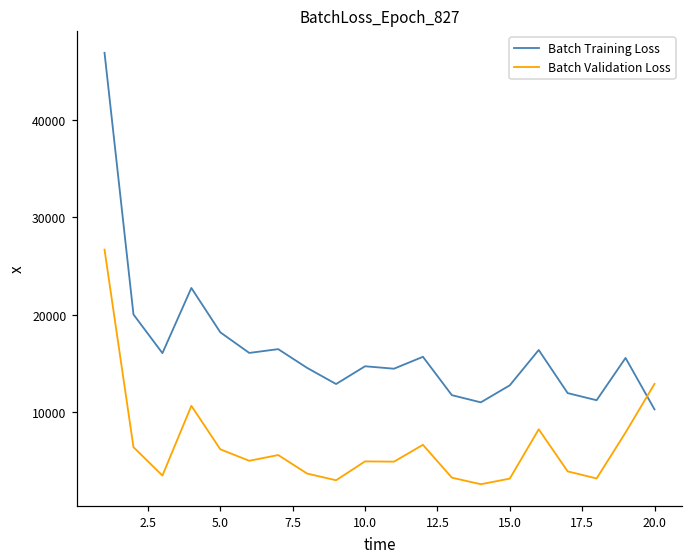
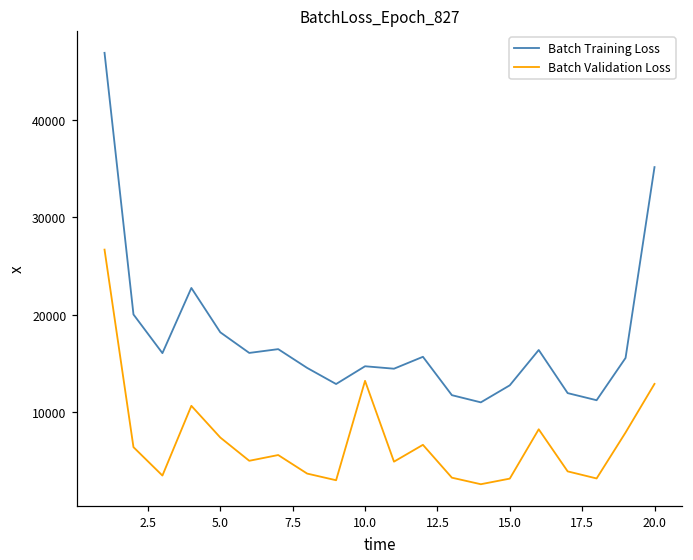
Batch Validation Loss, 5.0: 6000 -> 7000
Batch Validation Loss, 10.0: 5000 -> 13000
Batch Training Loss, 20.0: 10000 -> 35000
